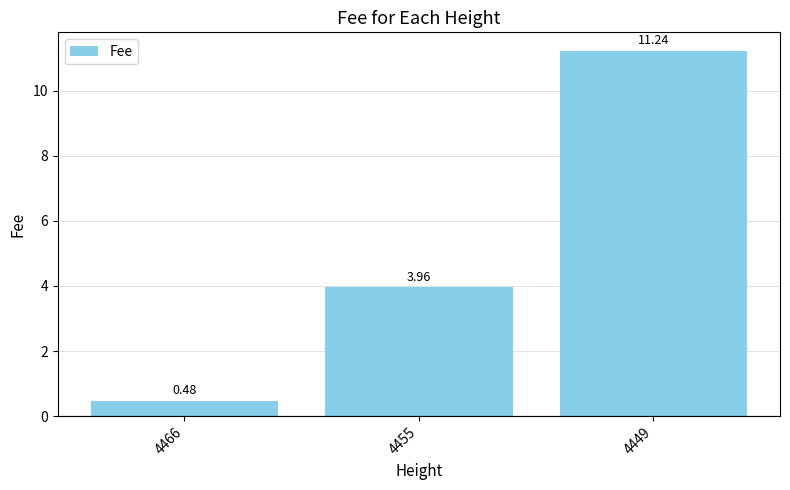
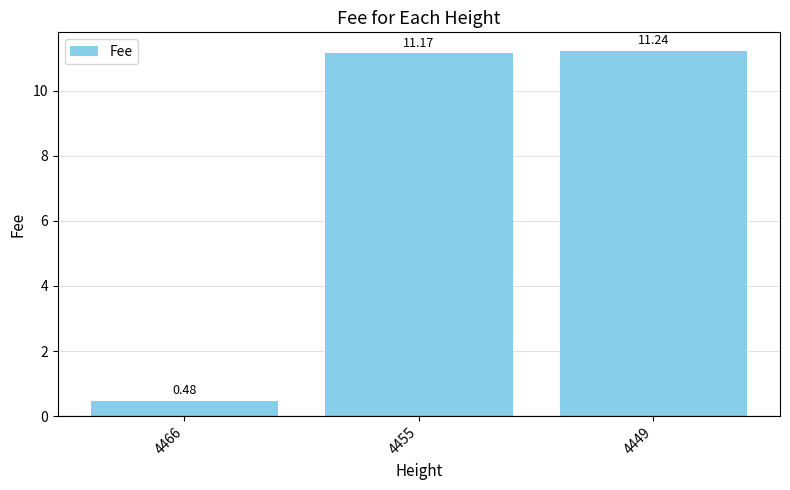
4455: 3.96 -> 11.17
